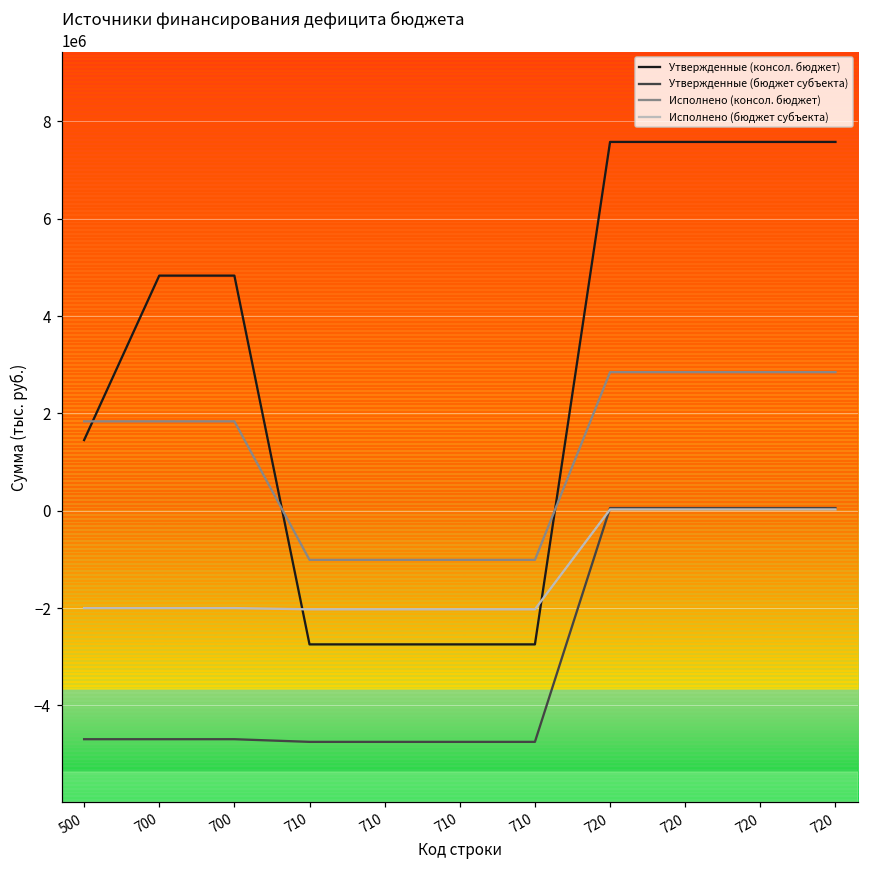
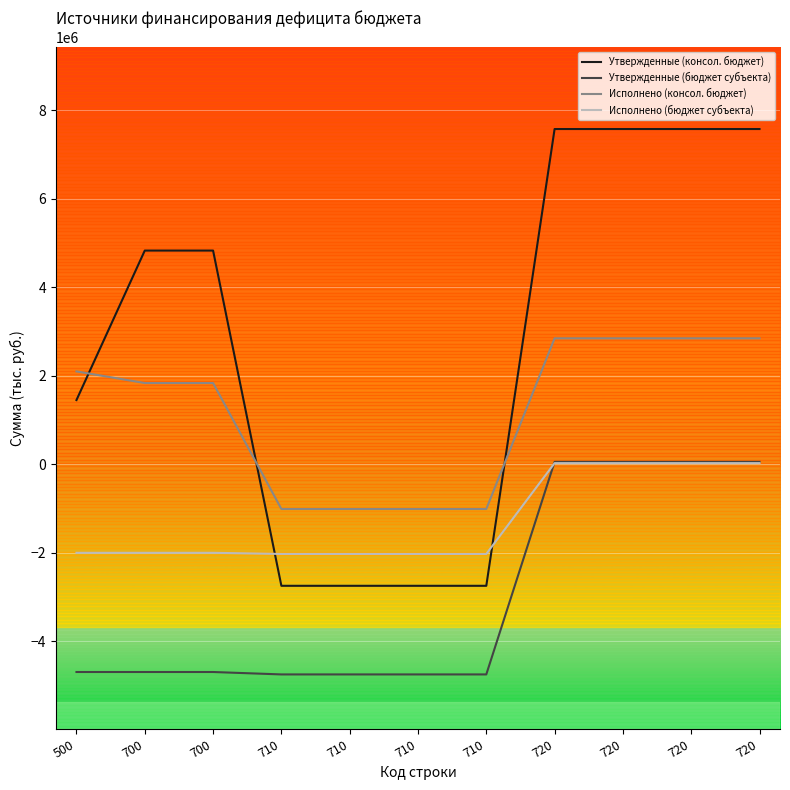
Исполнено (консол. бюджет), 500: 1800000 -> 2100000
